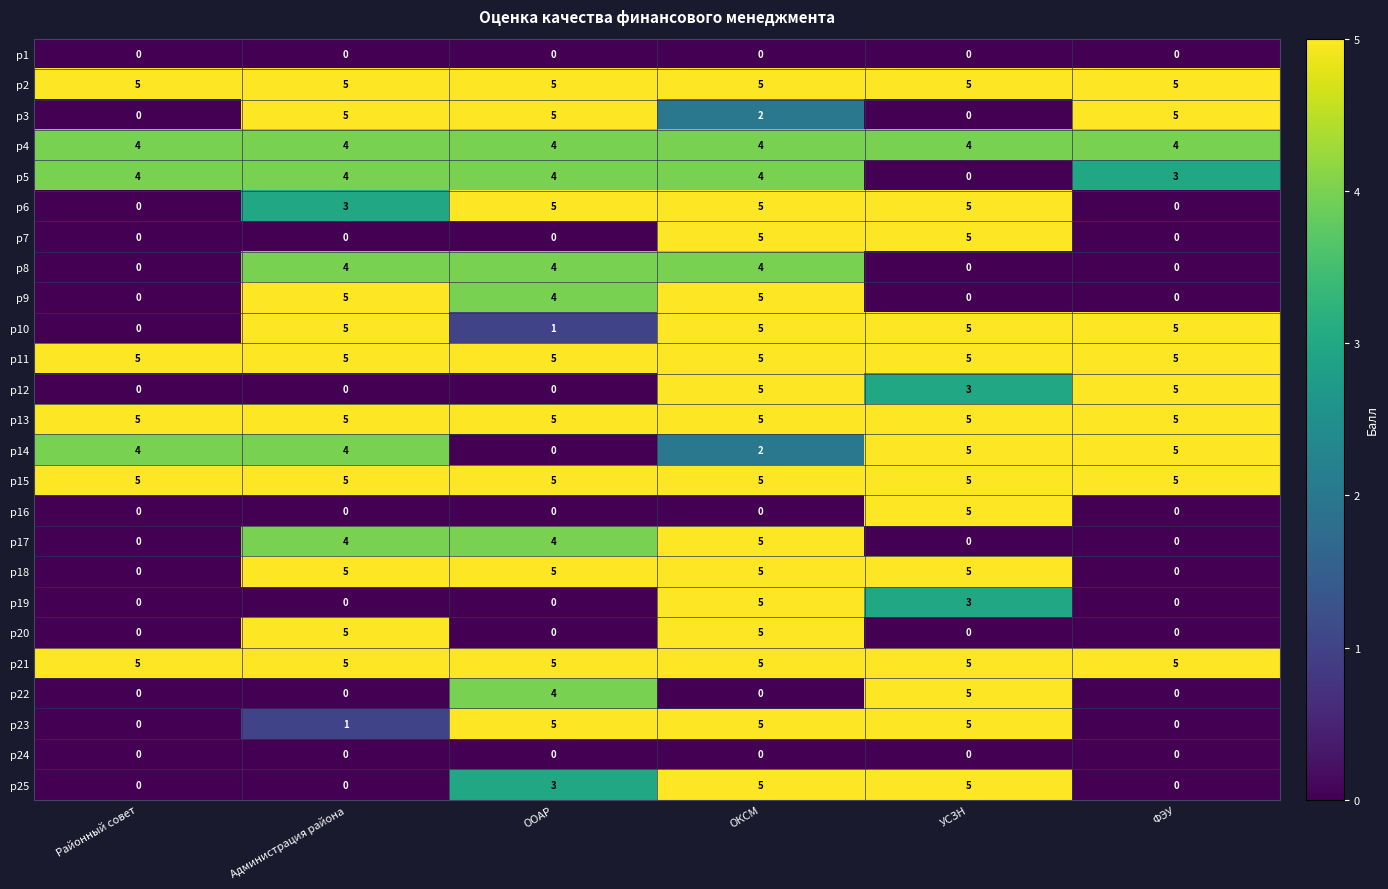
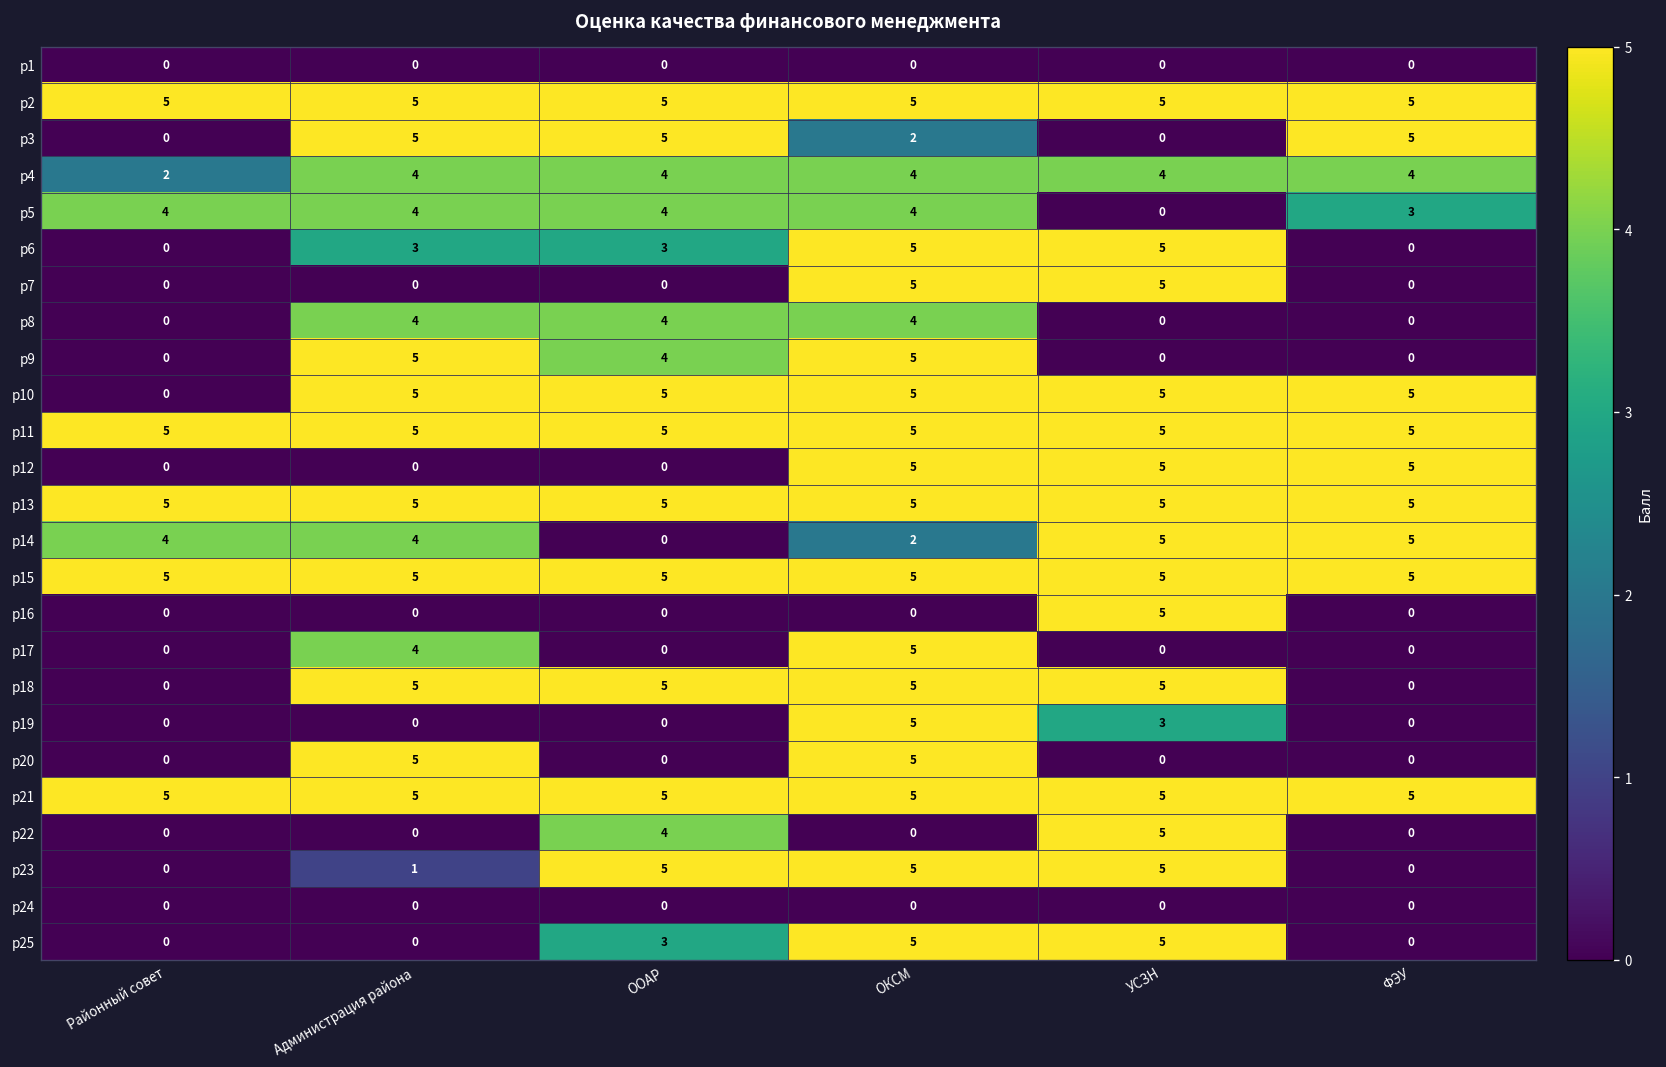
р4, Районный совет: 4 -> 2
р6, ООАР: 5 -> 3
р10, ООАР: 1 -> 5
р12, УСЗН: 3 -> 5
р17, ООАР: 4 -> 0
